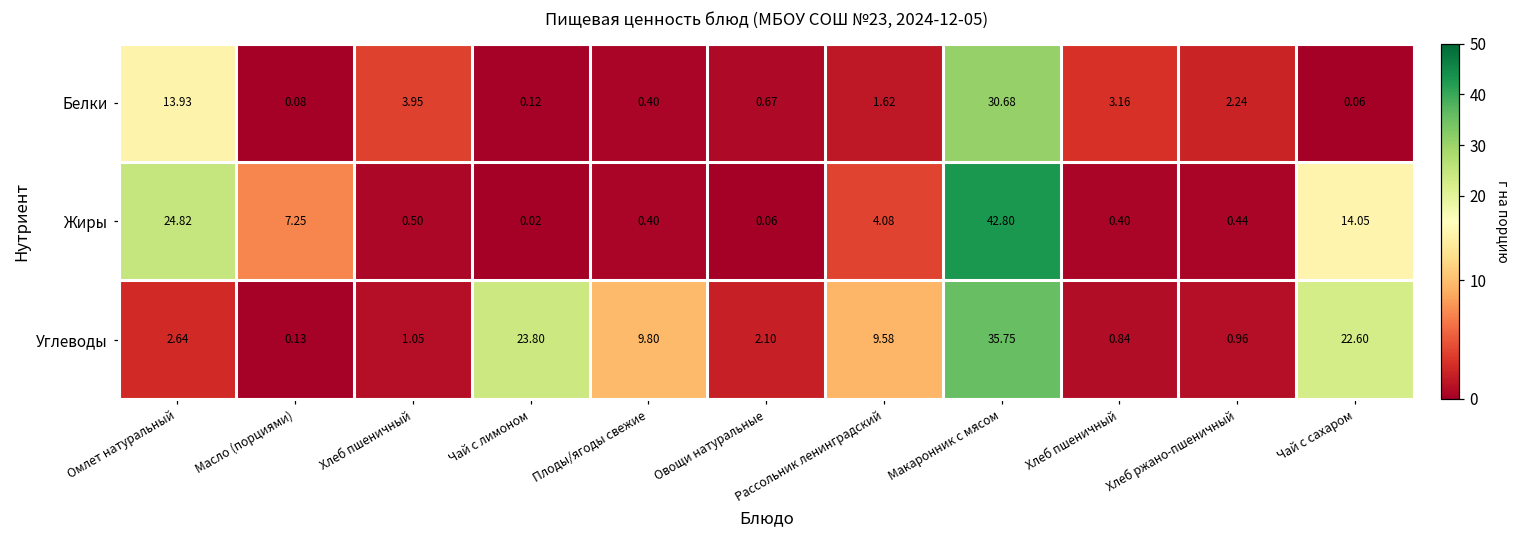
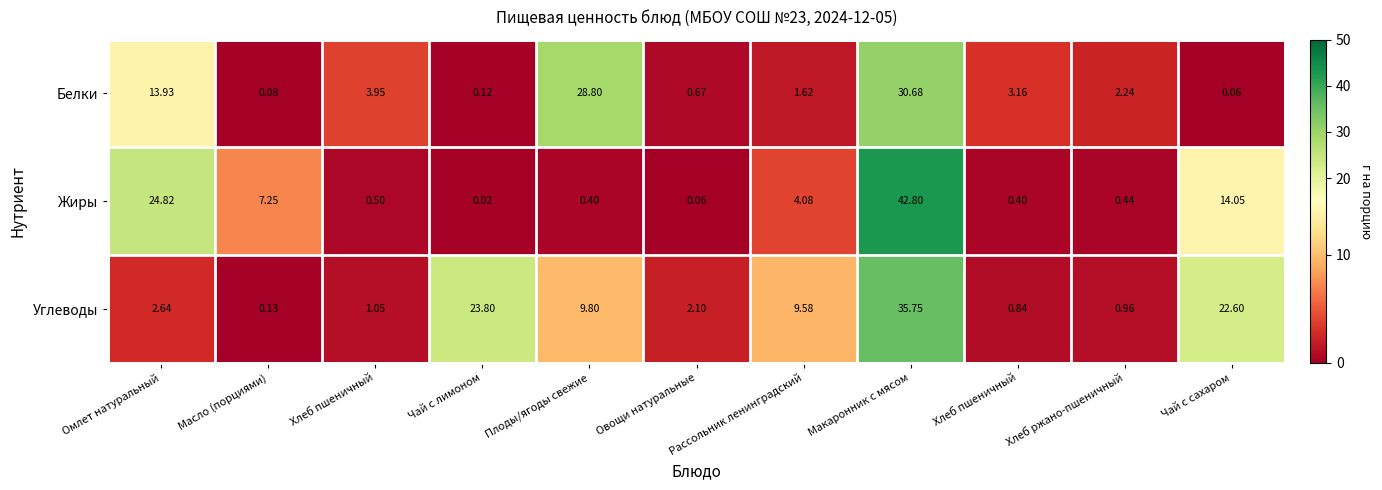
Белки, Плоды/ягоды свежие: 0.40 -> 28.80
